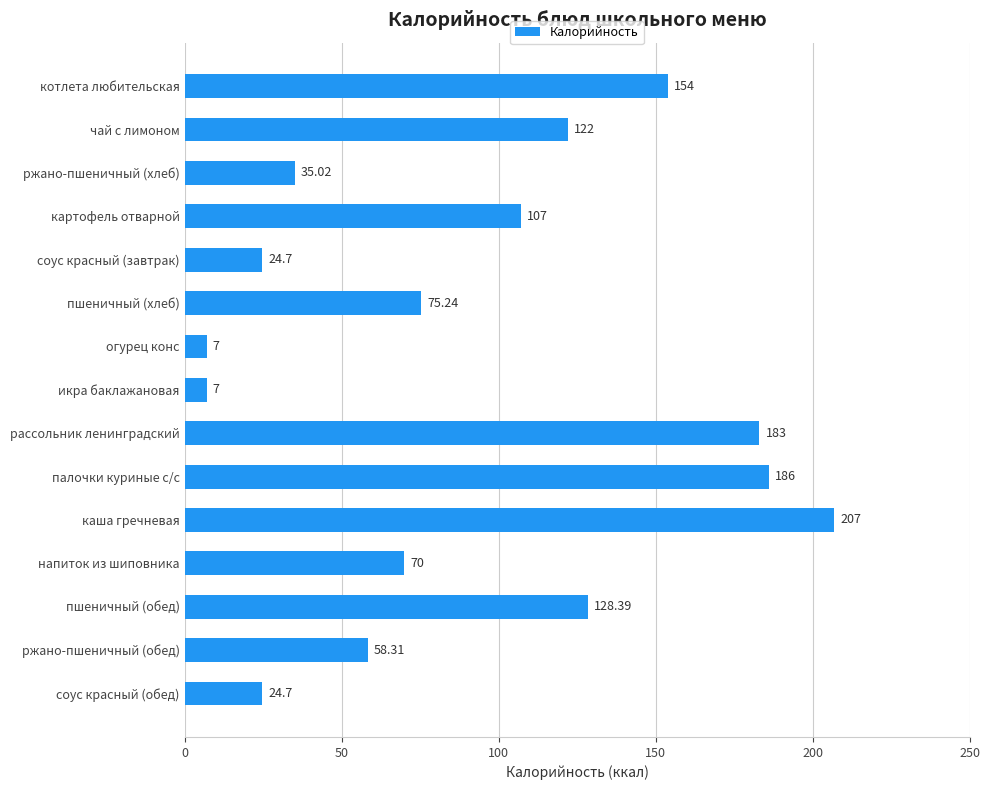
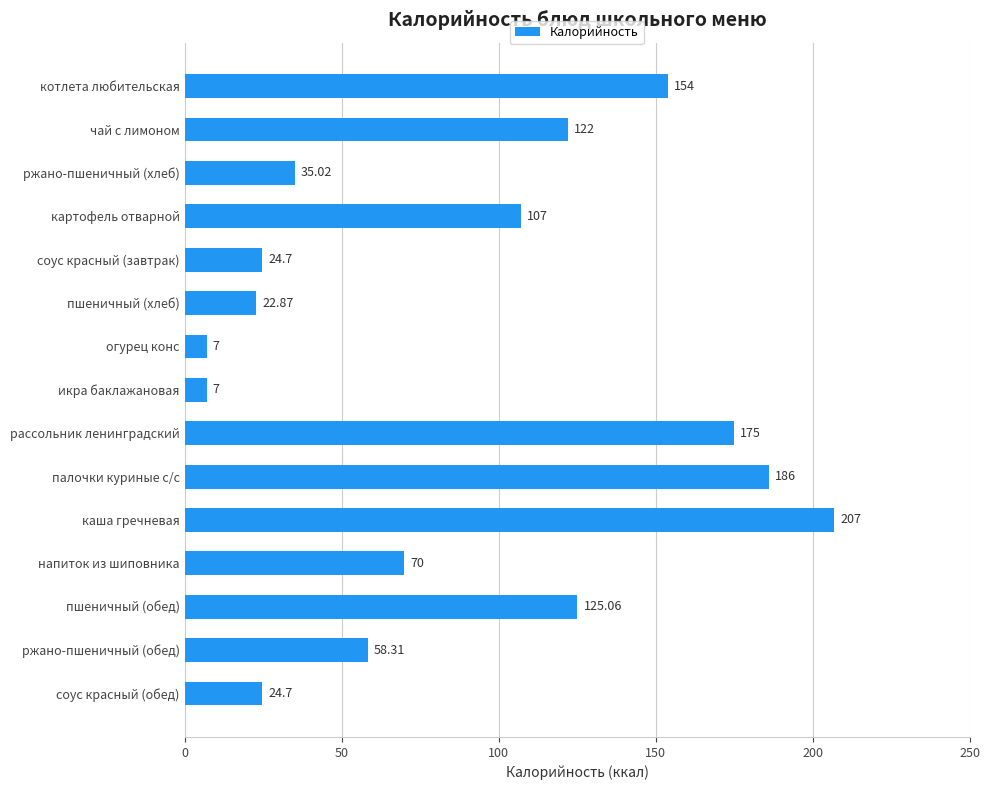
пшеничный (хлеб): 75.24 -> 22.87
рассольник ленинградский: 183 -> 175
пшеничный (обед): 128.39 -> 125.06
